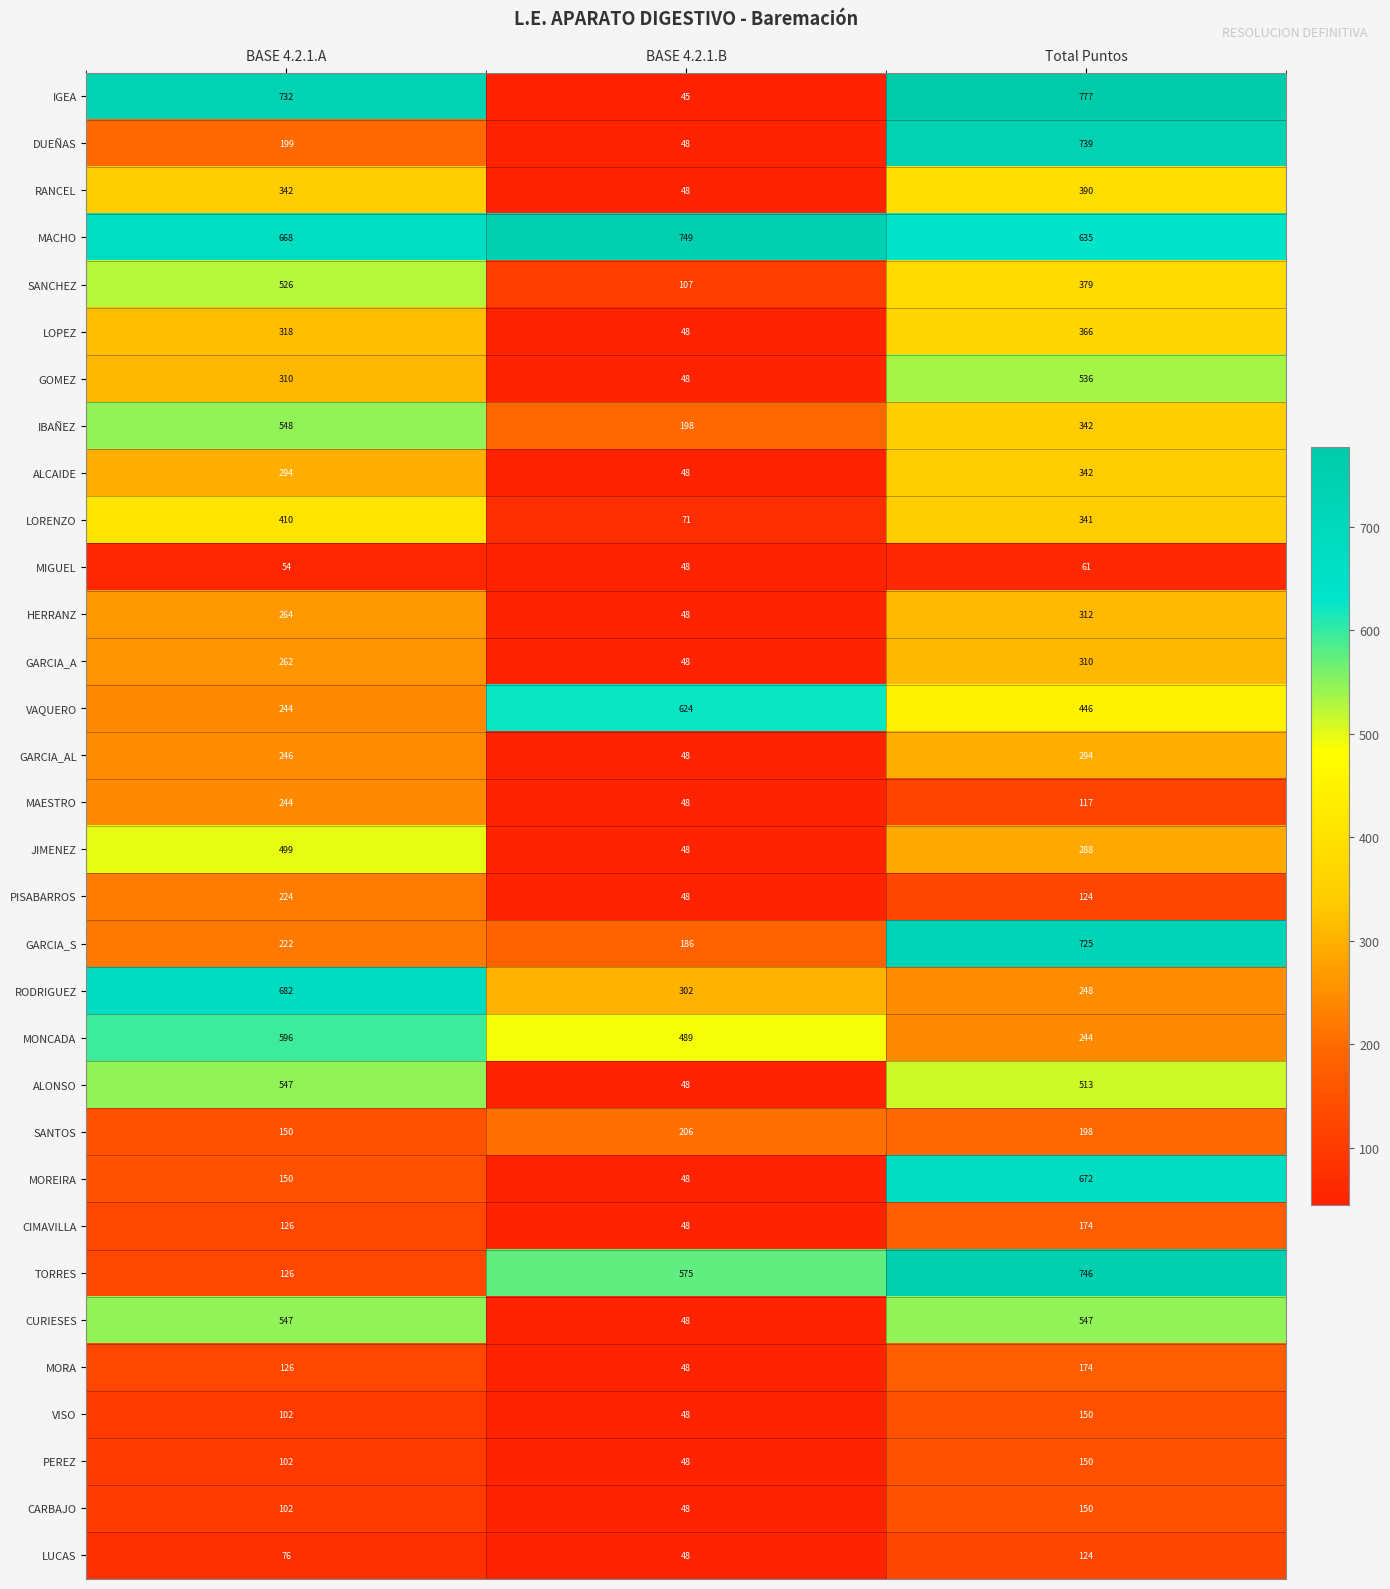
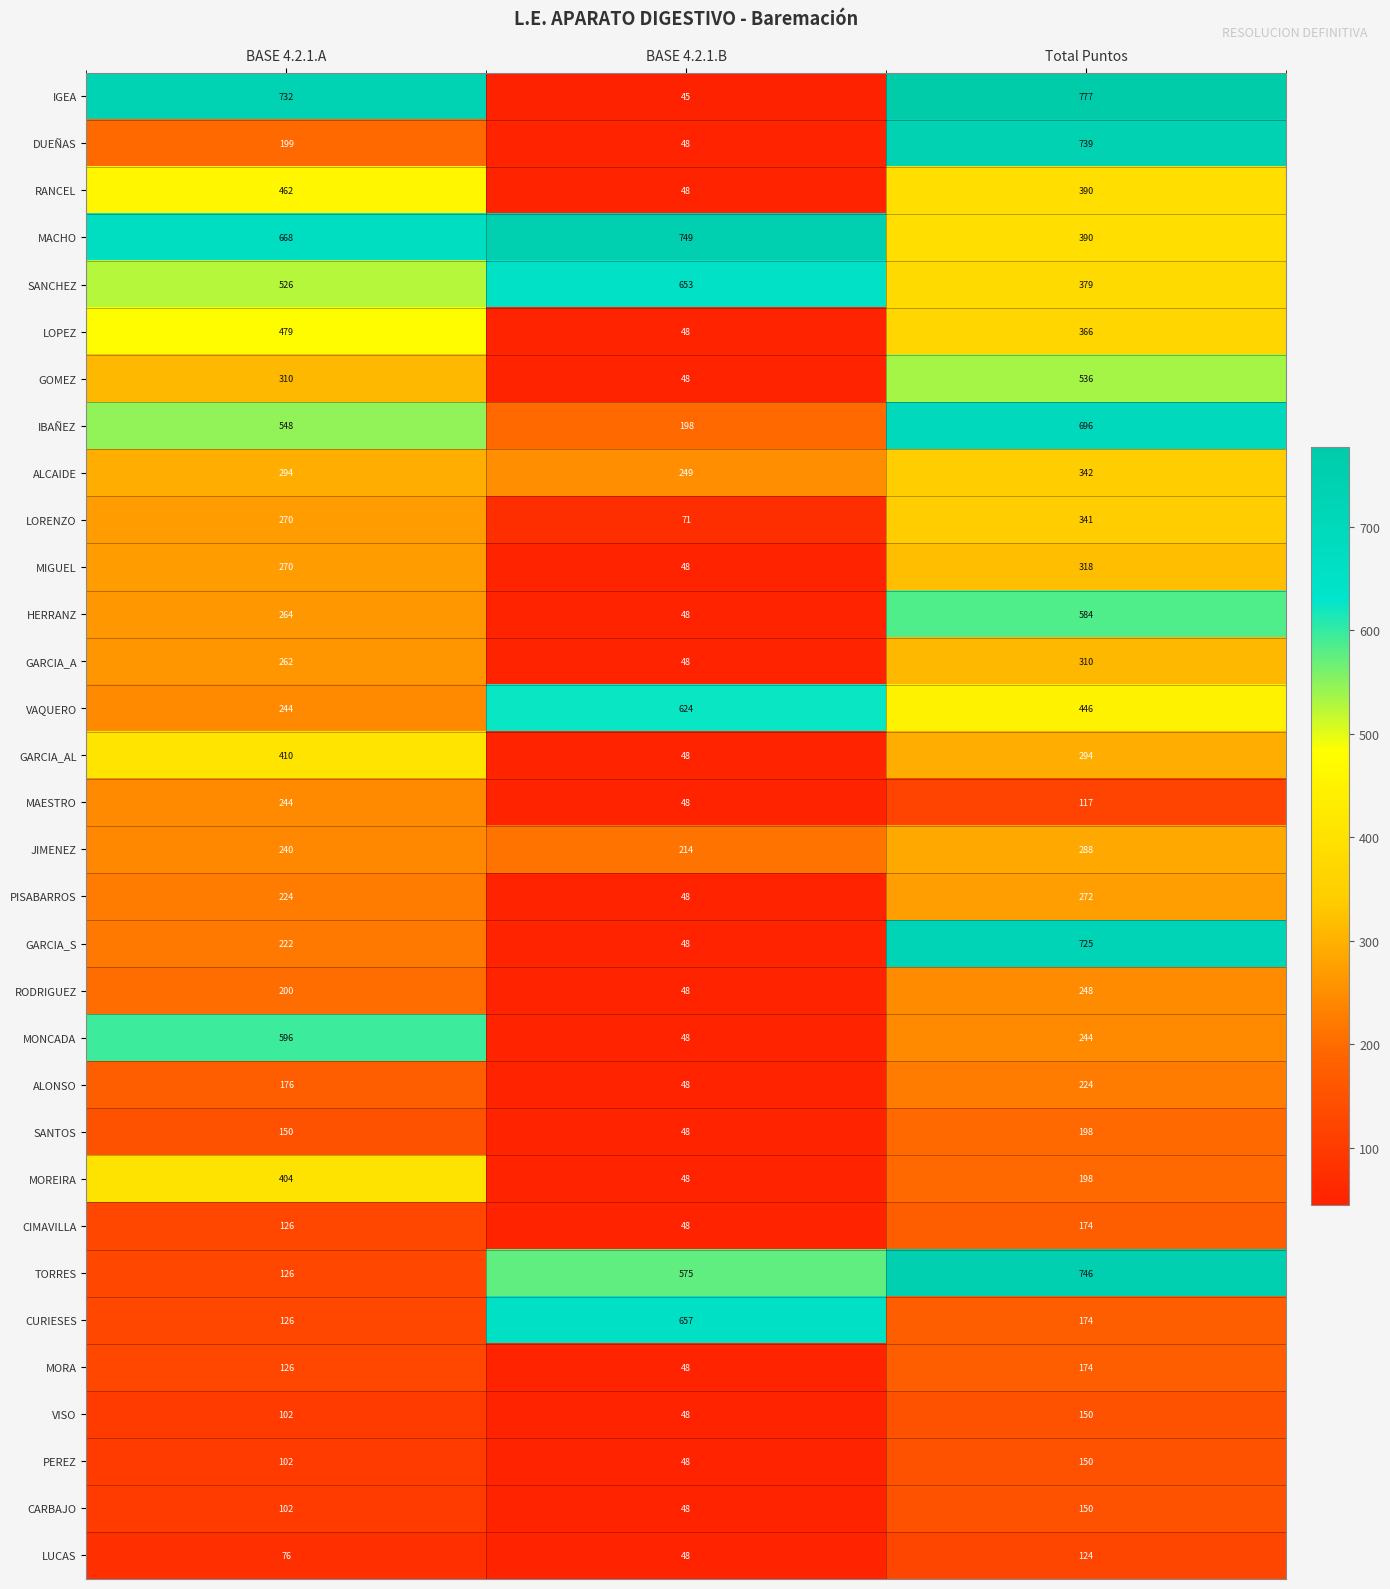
RANCEL, BASE 4.2.1.A: 342 -> 462
MACHO, Total Puntos: 635 -> 390
SANCHEZ, BASE 4.2.1.B: 107 -> 653
LOPEZ, BASE 4.2.1.A: 318 -> 479
IBAÑEZ, Total Puntos: 342 -> 696
ALCAIDE, BASE 4.2.1.B: 48 -> 249
LORENZO, BASE 4.2.1.A: 410 -> 270
MIGUEL, BASE 4.2.1.A: 54 -> 270
MIGUEL, Total Puntos: 61 -> 318
HERRANZ, Total Puntos: 312 -> 584
GARCIA_AL, BASE 4.2.1.A: 246 -> 410
JIMENEZ, BASE 4.2.1.A: 499 -> 240
JIMENEZ, BASE 4.2.1.B: 48 -> 214
PISABARROS, Total Puntos: 124 -> 272
GARCIA_S, BASE 4.2.1.B: 186 -> 48
RODRIGUEZ, BASE 4.2.1.A: 682 -> 200
RODRIGUEZ, BASE 4.2.1.B: 302 -> 48
MONCADA, BASE 4.2.1.B: 489 -> 48
ALONSO, BASE 4.2.1.A: 547 -> 176
ALONSO, Total Puntos: 513 -> 224
SANTOS, BASE 4.2.1.B: 206 -> 48
MOREIRA, BASE 4.2.1.A: 150 -> 404
MOREIRA, Total Puntos: 672 -> 198
CURIESES, BASE 4.2.1.A: 547 -> 126
CURIESES, BASE 4.2.1.B: 48 -> 657
CURIESES, Total Puntos: 547 -> 174
